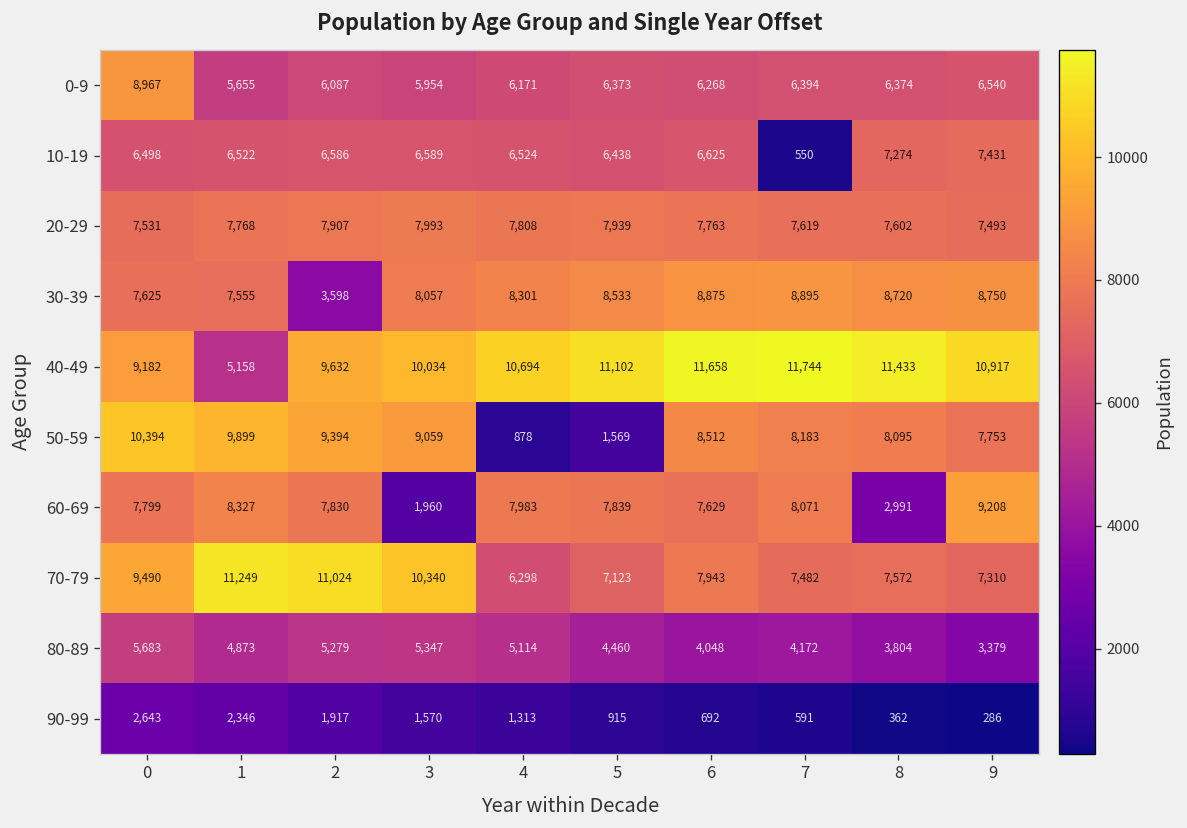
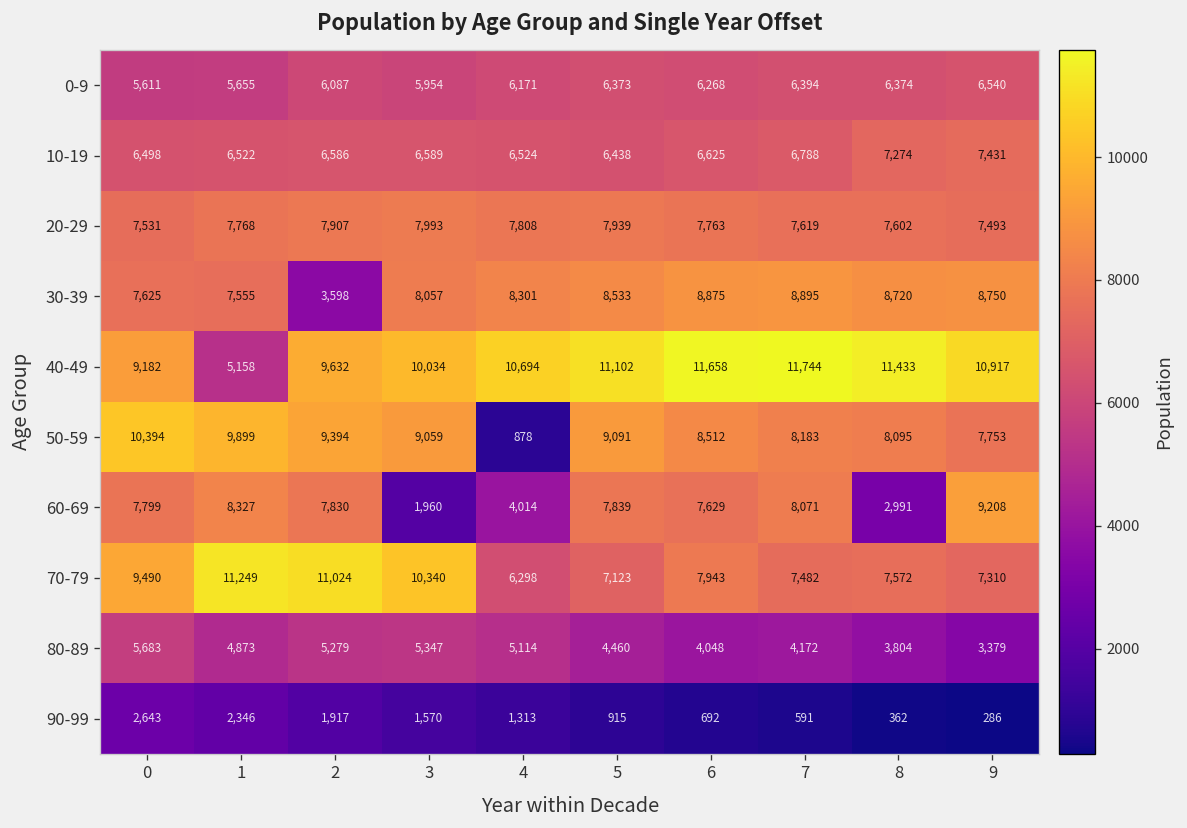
0-9, 0: 8,967 -> 5,611
10-19, 7: 550 -> 6,788
50-59, 5: 1,569 -> 9,091
60-69, 4: 7,983 -> 4,014
